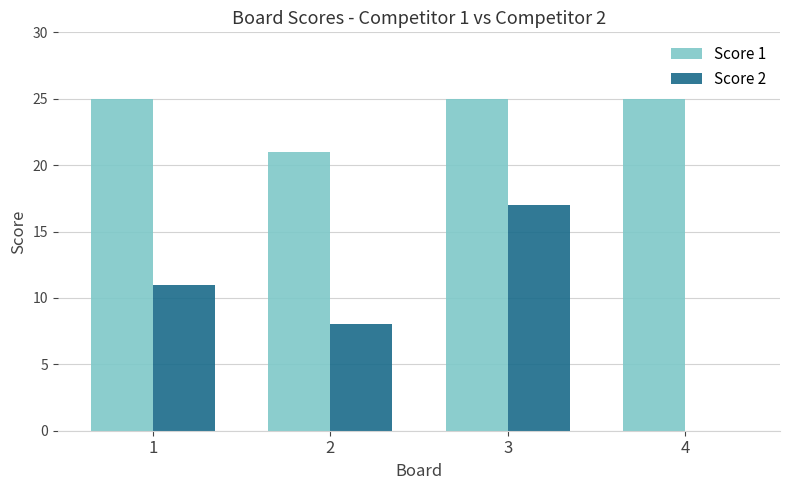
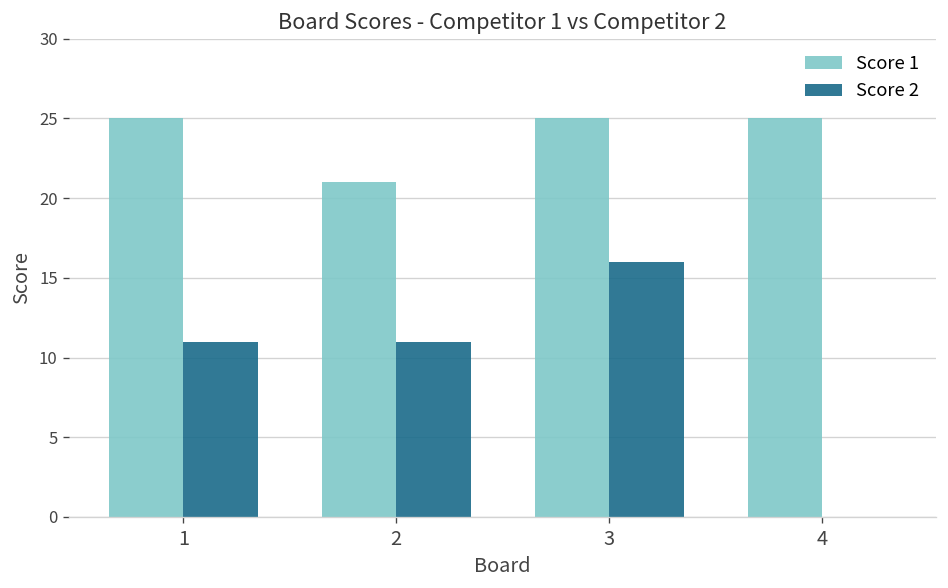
Score 2, 2: 8 -> 11
Score 2, 3: 17 -> 16
